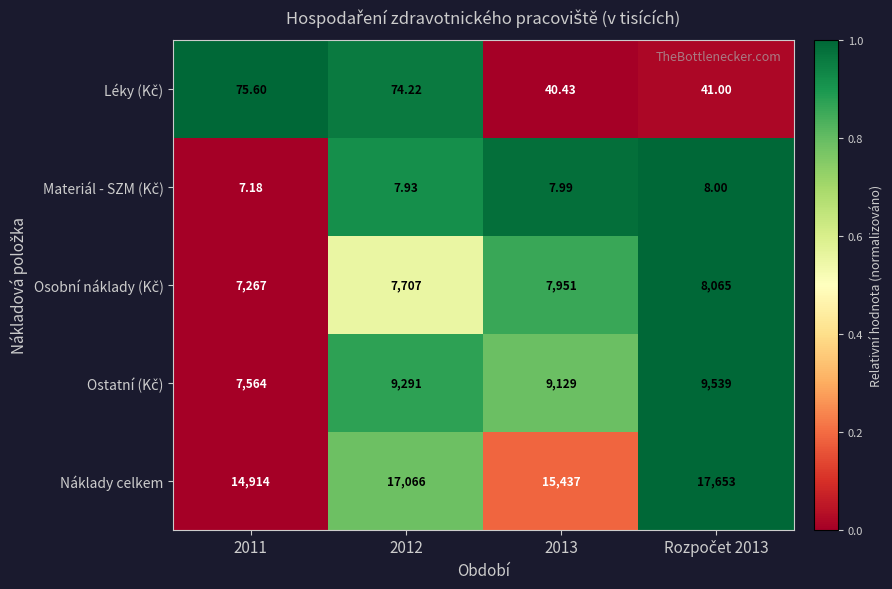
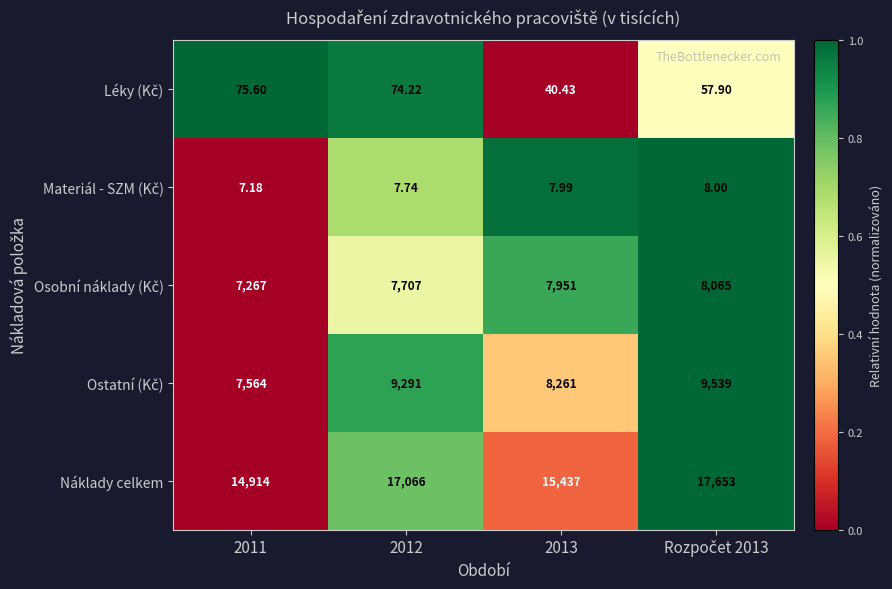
Léky (Kč), Rozpočet 2013: 41.00 -> 57.90
Materiál - SZM (Kč), 2012: 7.93 -> 7.74
Ostatní (Kč), 2013: 9,129 -> 8,261
